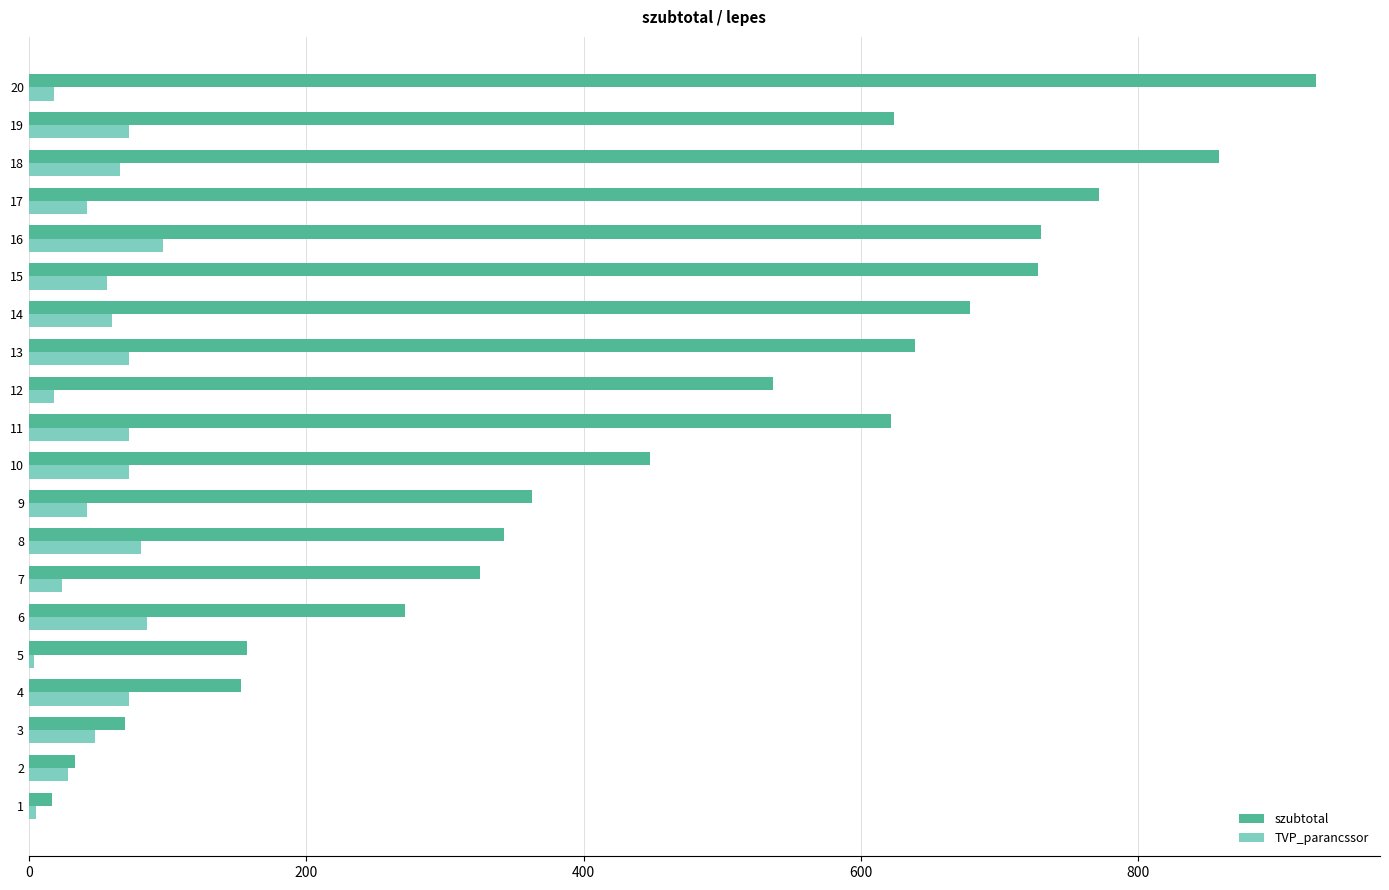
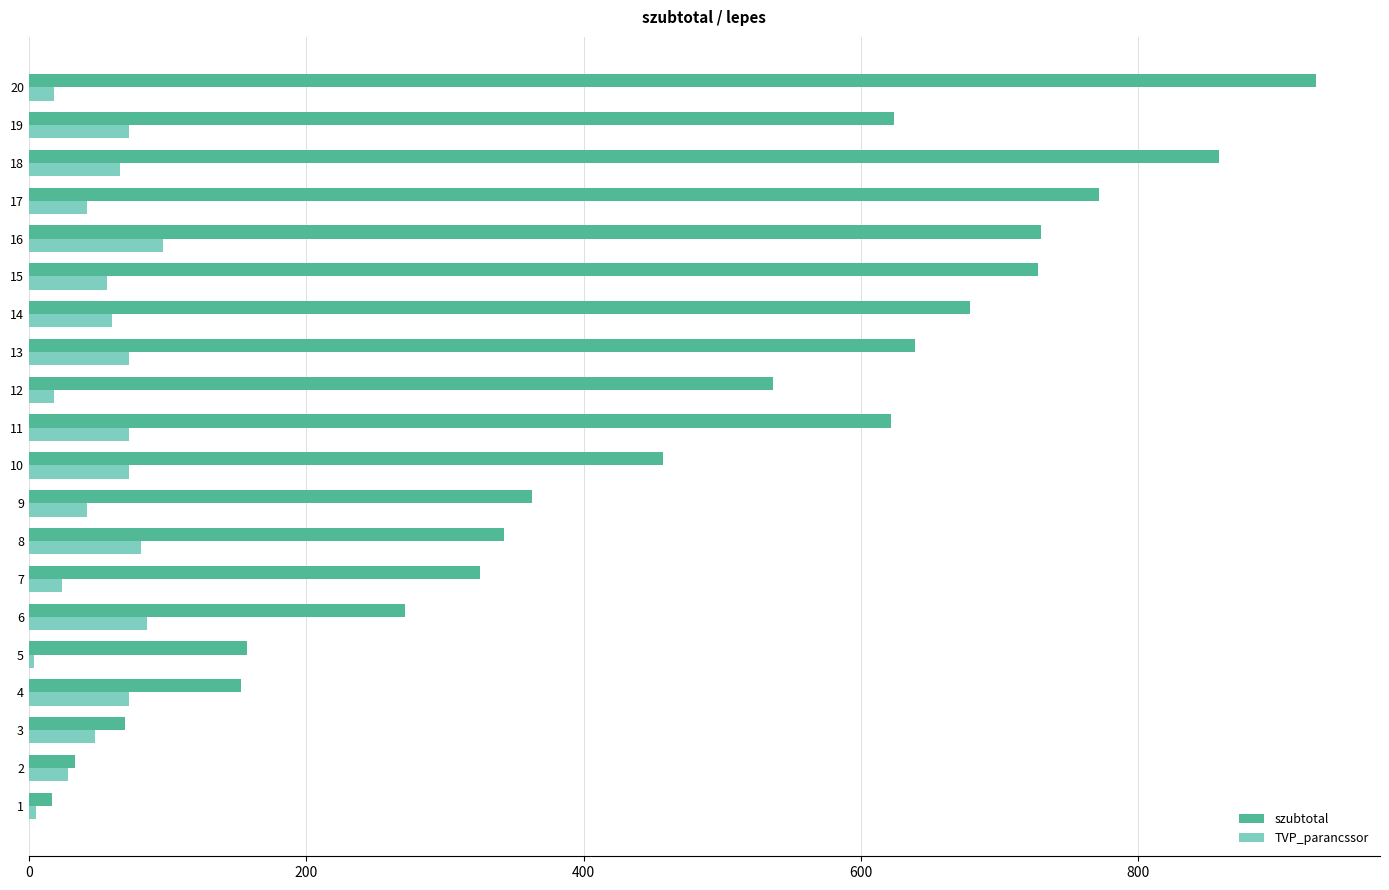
szubtotal, 10: 448 -> 457
